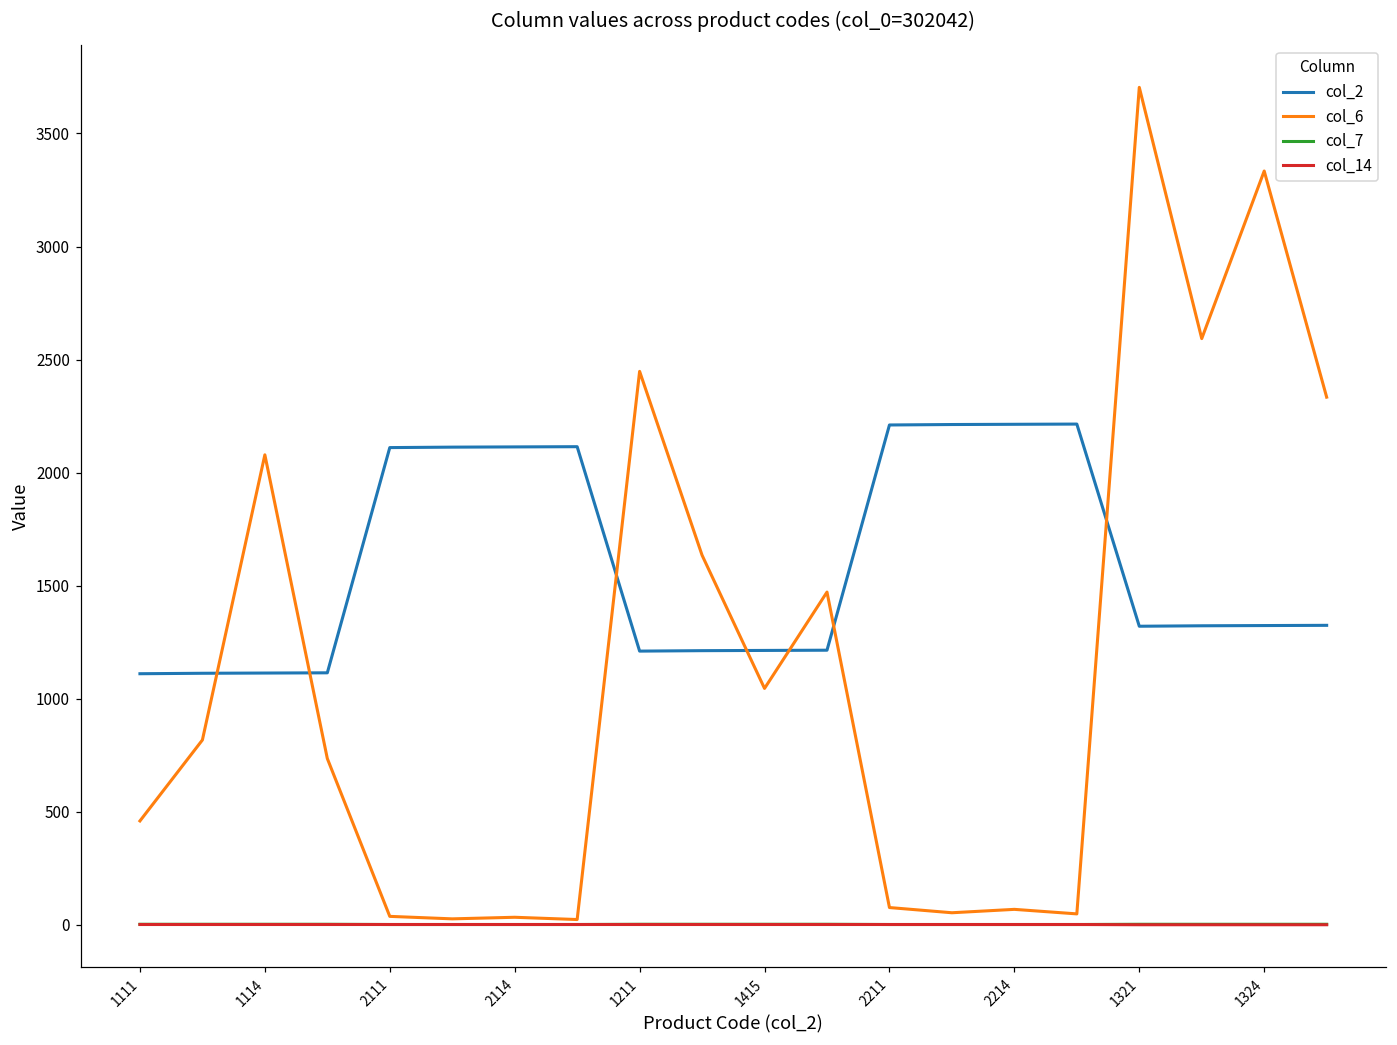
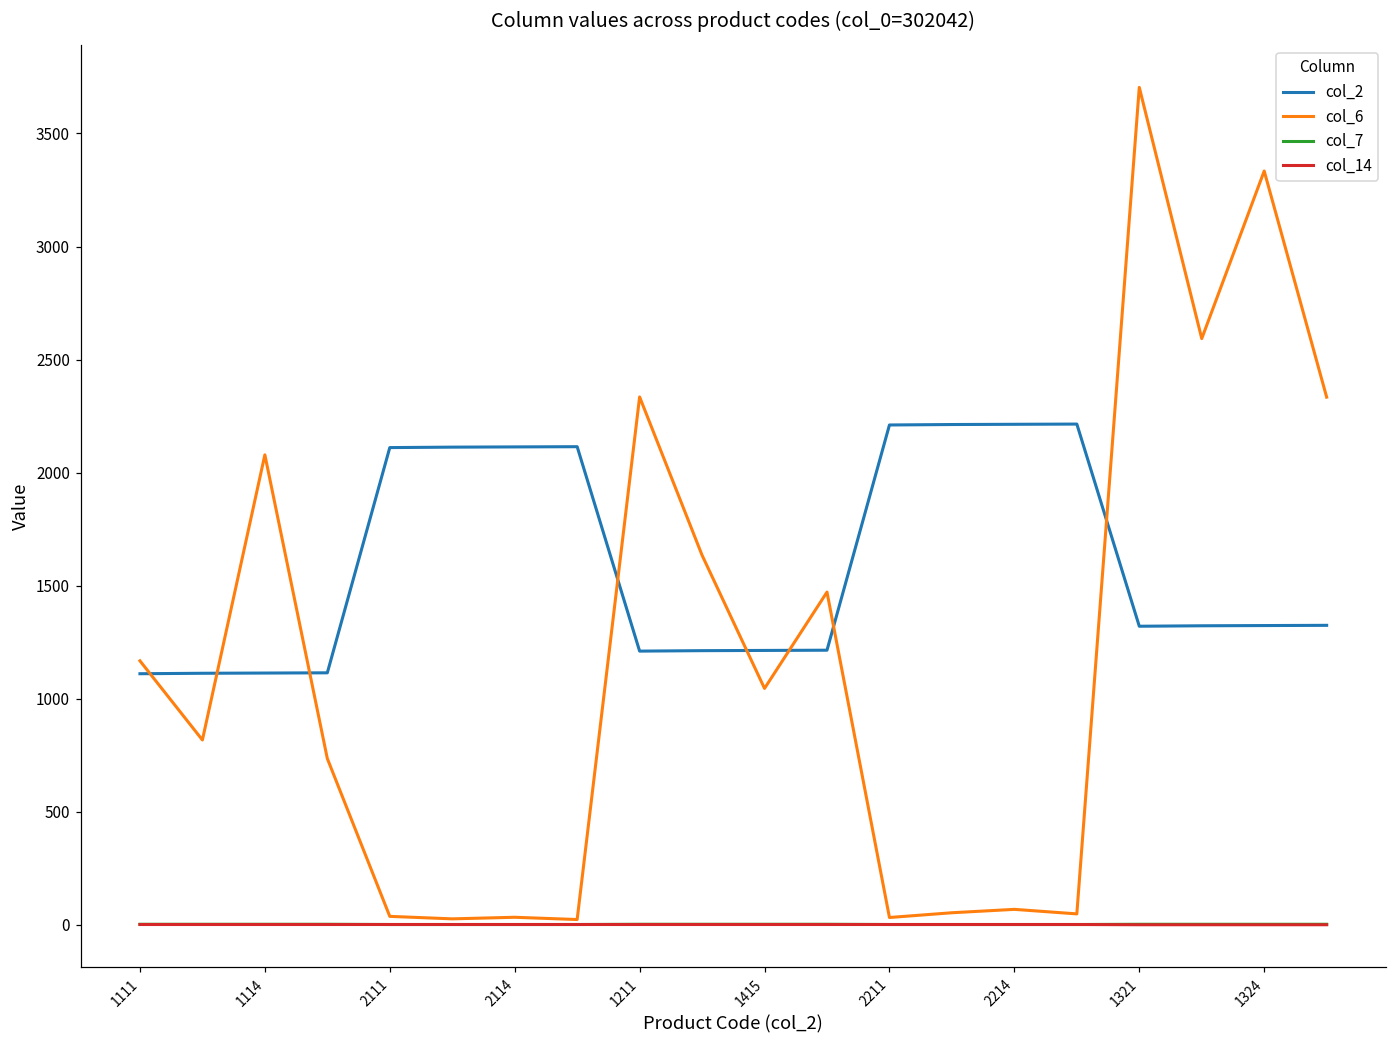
col_6, 1111: 460 -> 1170
col_6, 1211: 2450 -> 2340
col_6, 2211: 80 -> 30
